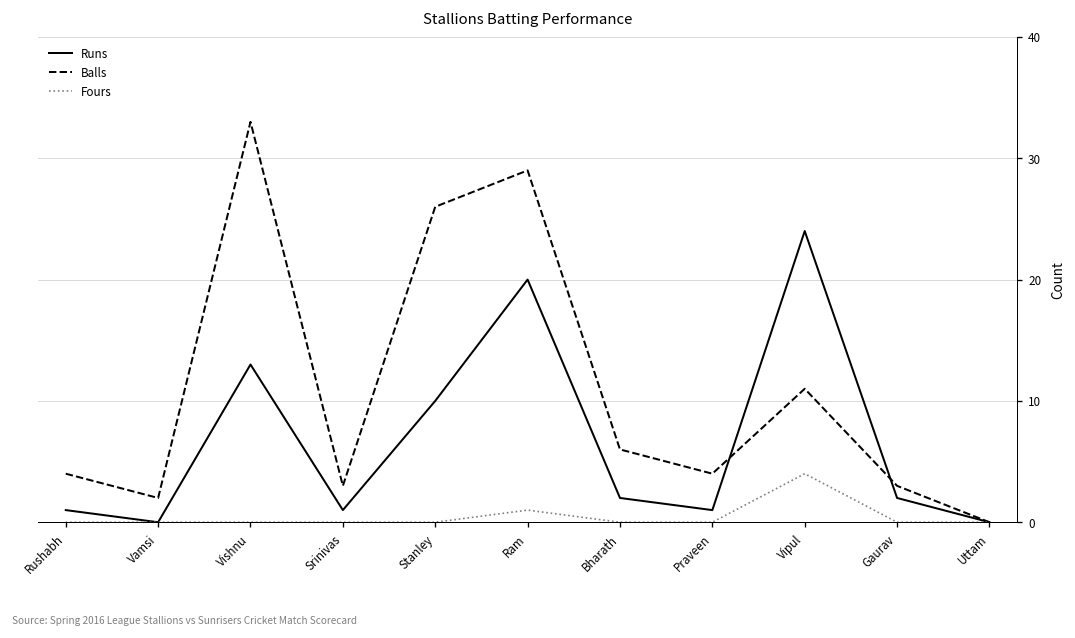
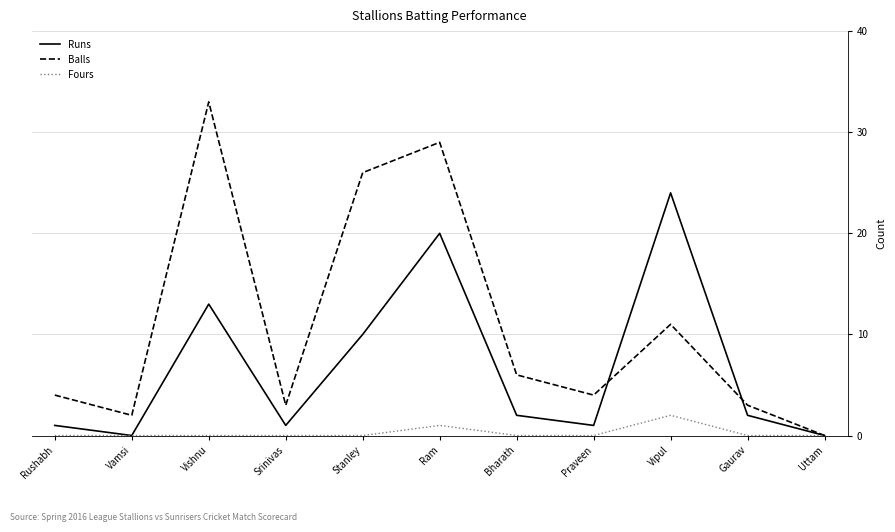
Fours, Vipul: 4 -> 2
